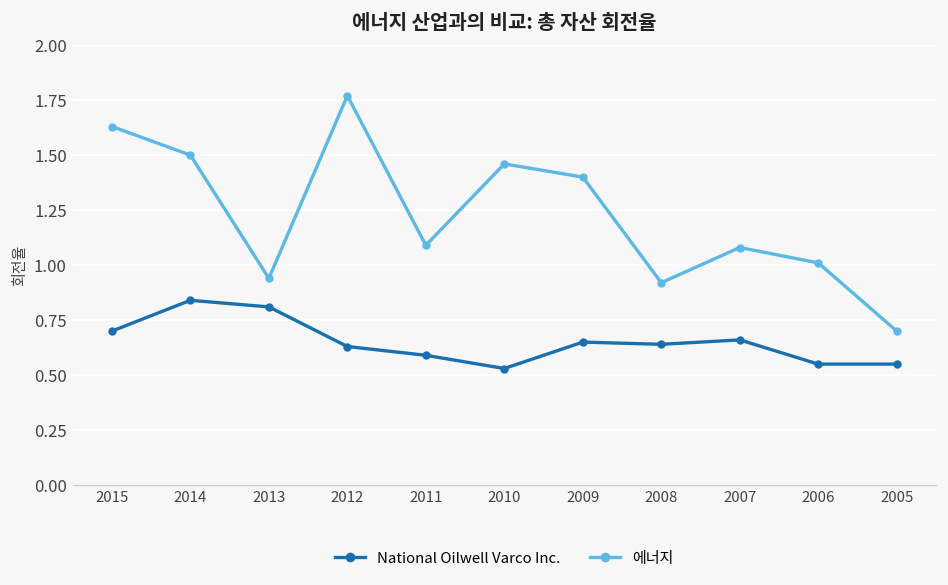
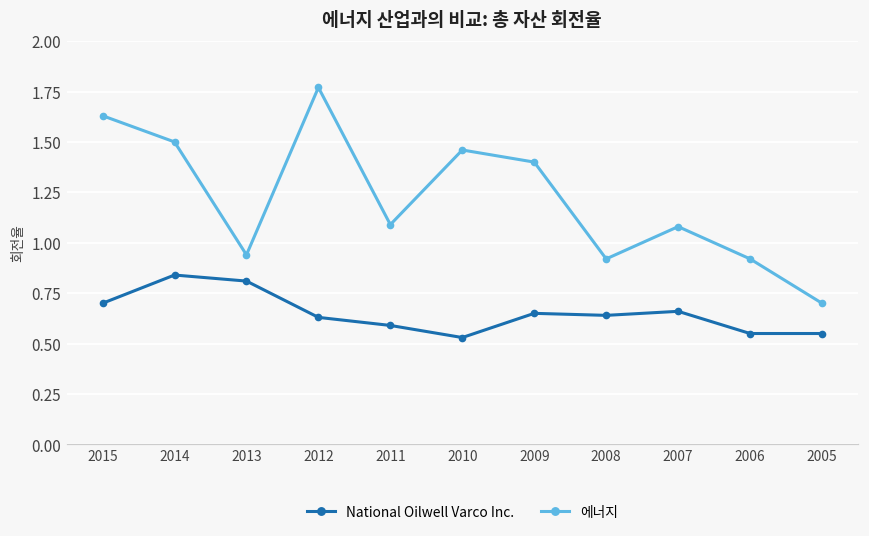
에너지, 2006: 1.01 -> 0.92
